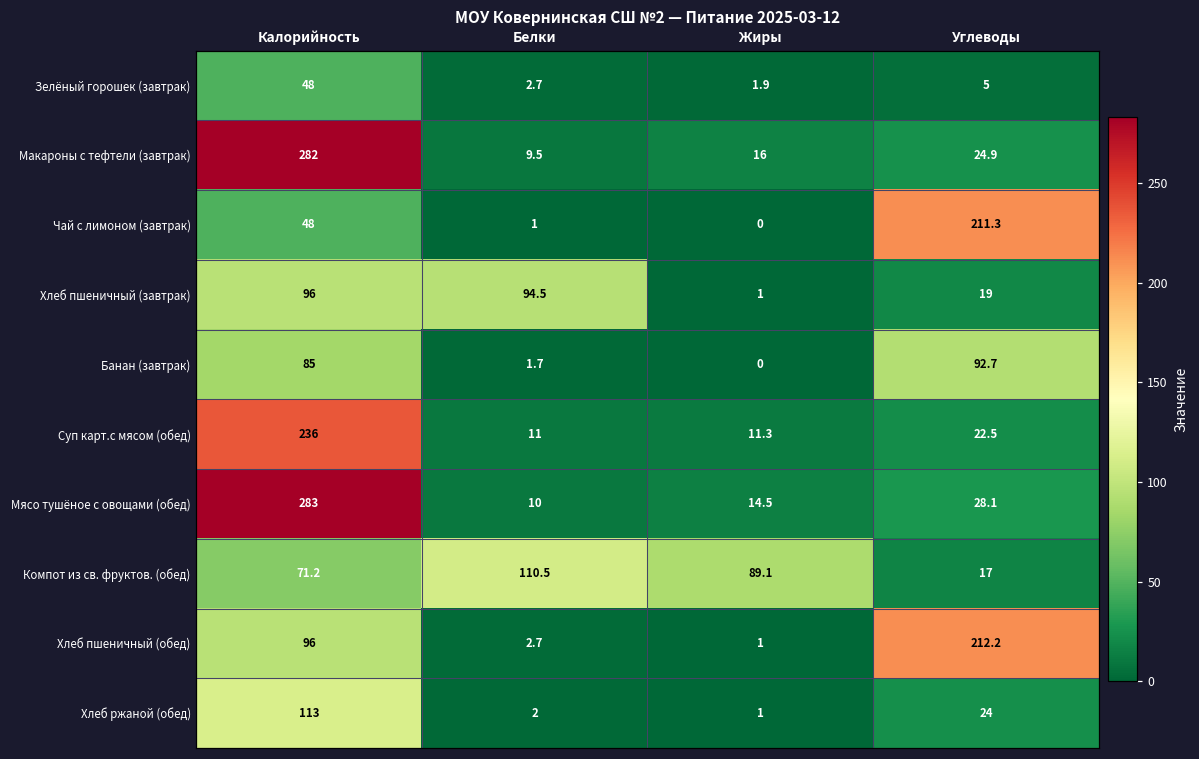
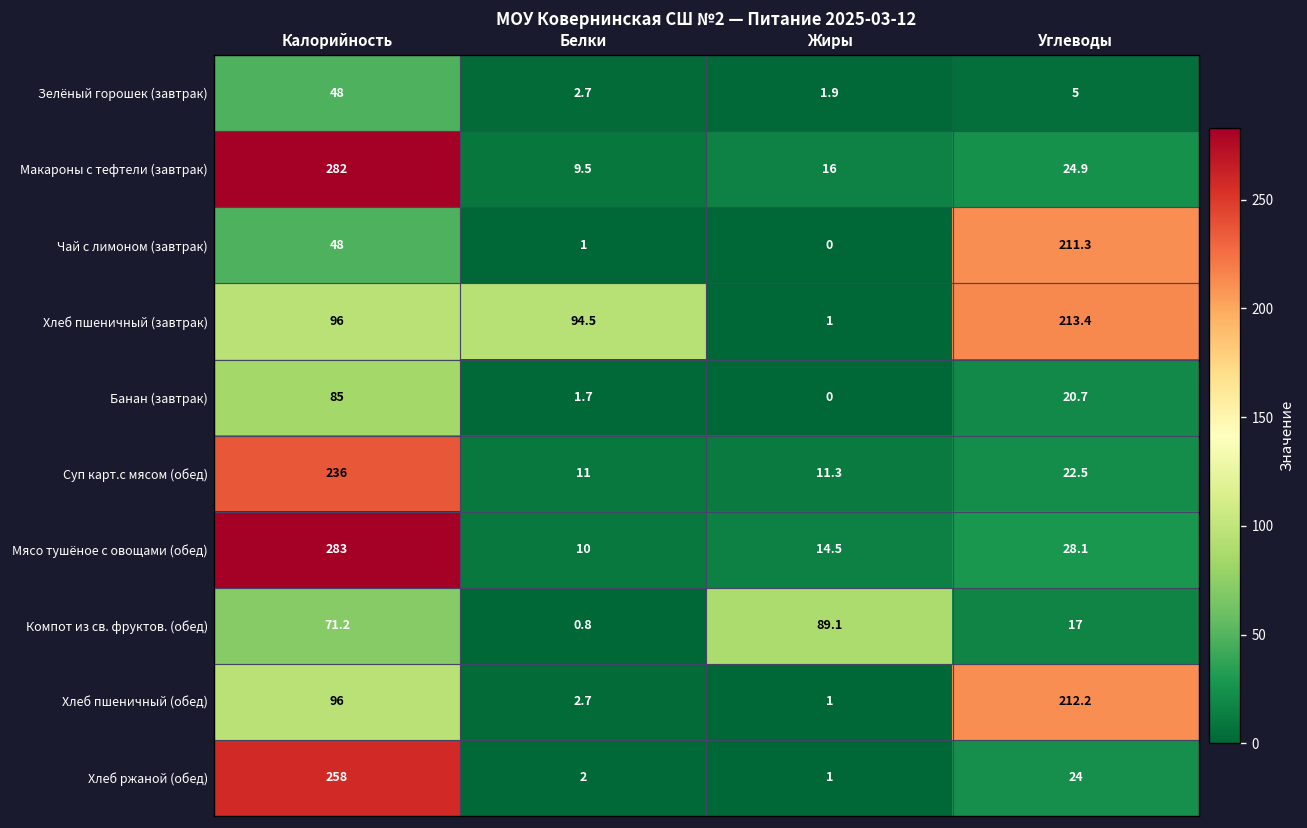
Хлеб пшеничный (завтрак), Углеводы: 19 -> 213.4
Банан (завтрак), Углеводы: 92.7 -> 20.7
Компот из св. фруктов. (обед), Белки: 110.5 -> 0.8
Хлеб ржаной (обед), Калорийность: 113 -> 258
